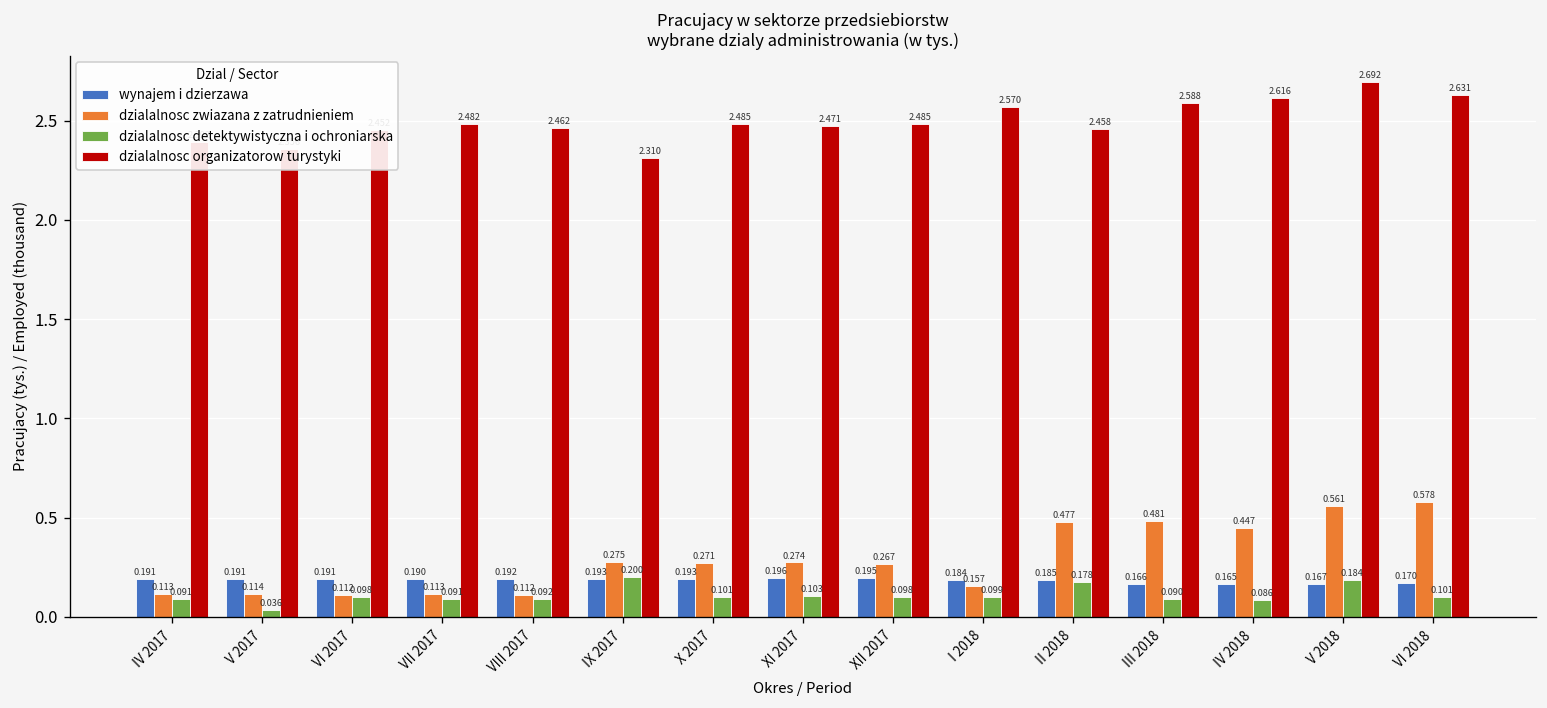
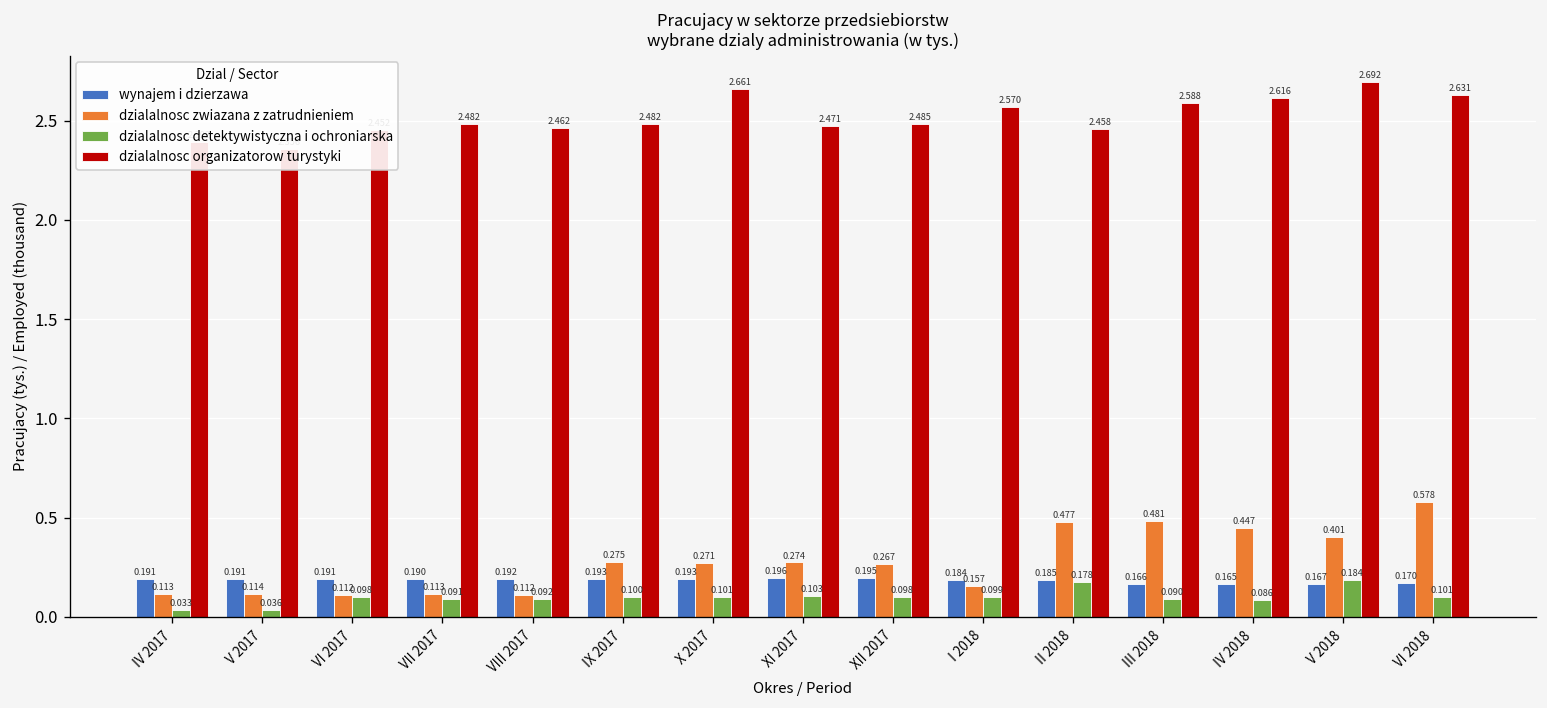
dzialalnosc detektywistyczna i ochroniarska, IV 2017: 0.091 -> 0.033
dzialalnosc detektywistyczna i ochroniarska, IX 2017: 0.200 -> 0.100
dzialalnosc organizatorow turystyki, IX 2017: 2.310 -> 2.482
dzialalnosc organizatorow turystyki, X 2017: 2.485 -> 2.661
dzialalnosc zwiazana z zatrudnieniem, V 2018: 0.561 -> 0.401
